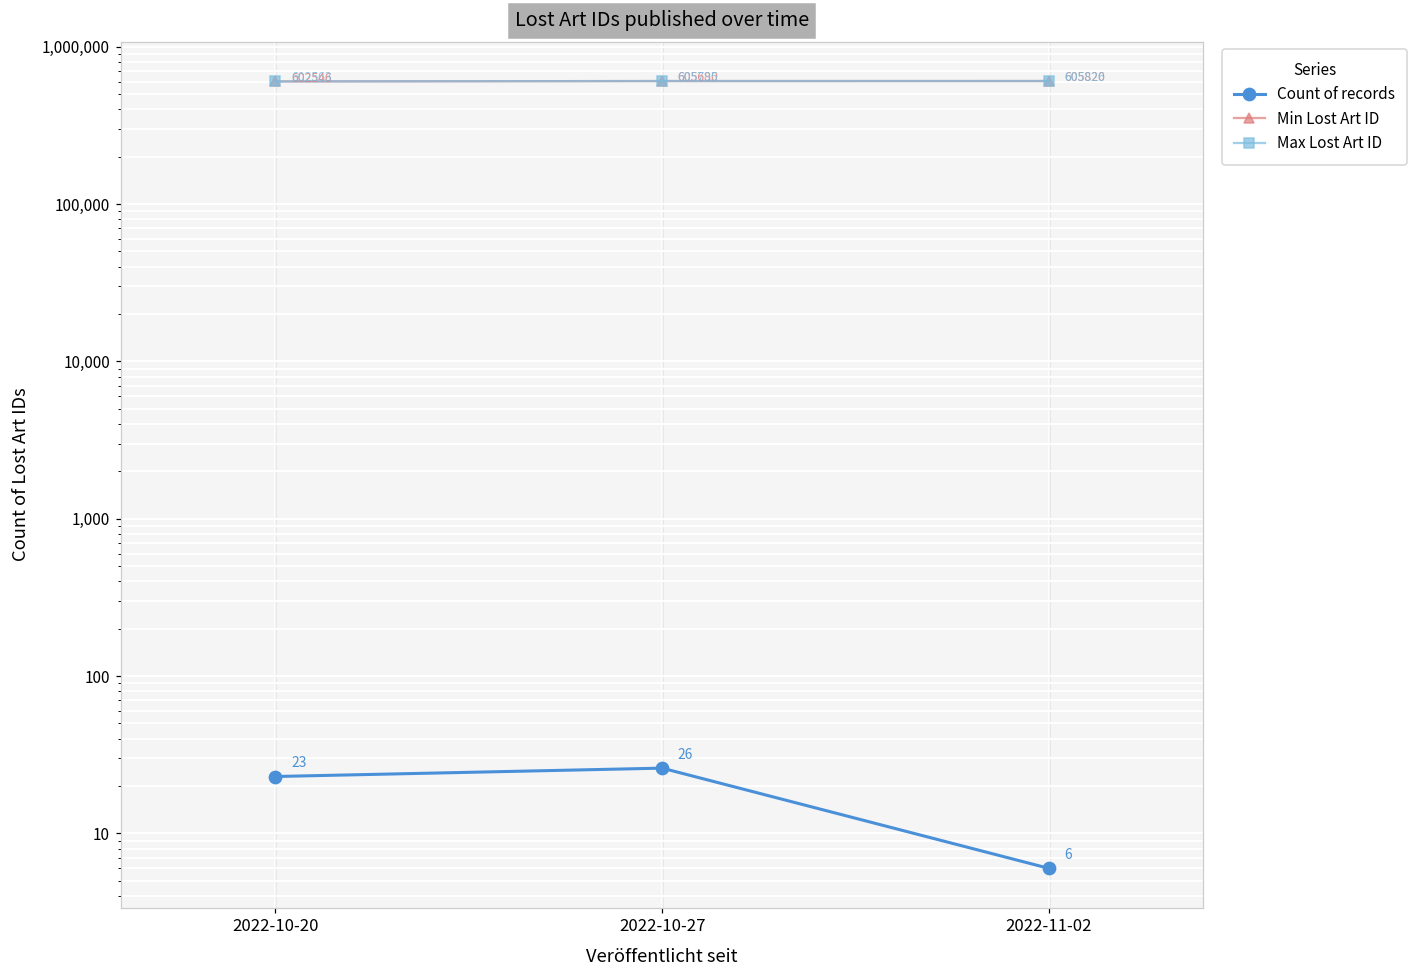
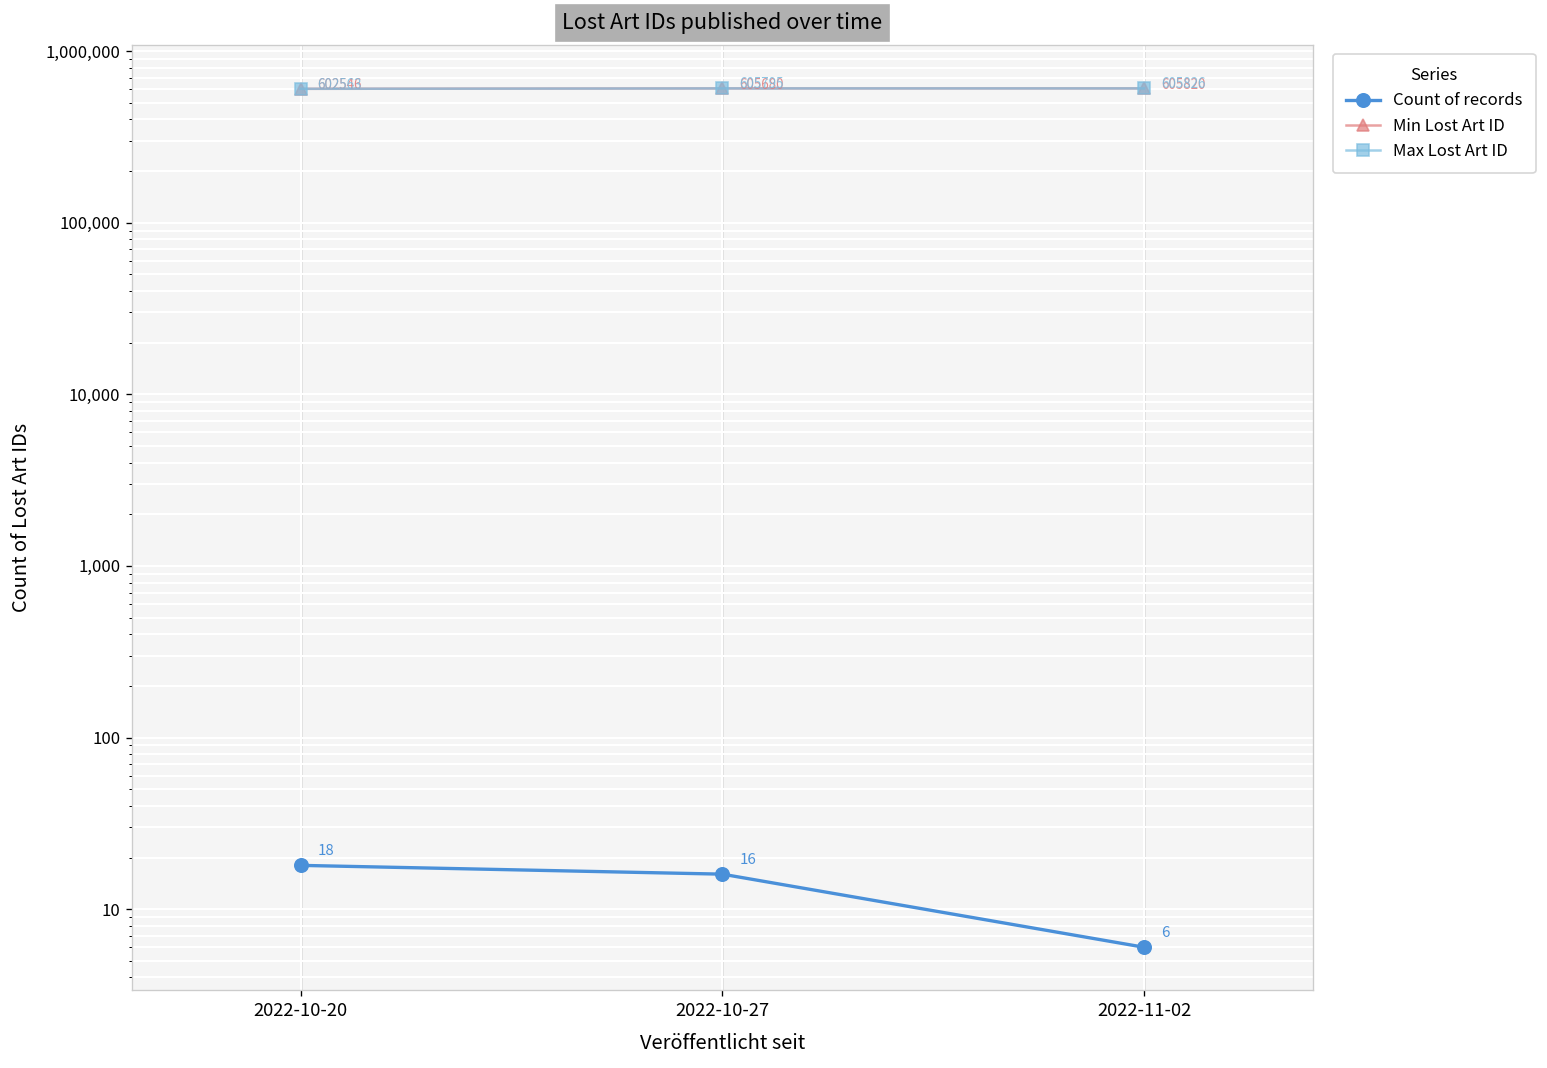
Count of records, 2022-10-20: 23 -> 18
Count of records, 2022-10-27: 26 -> 16
